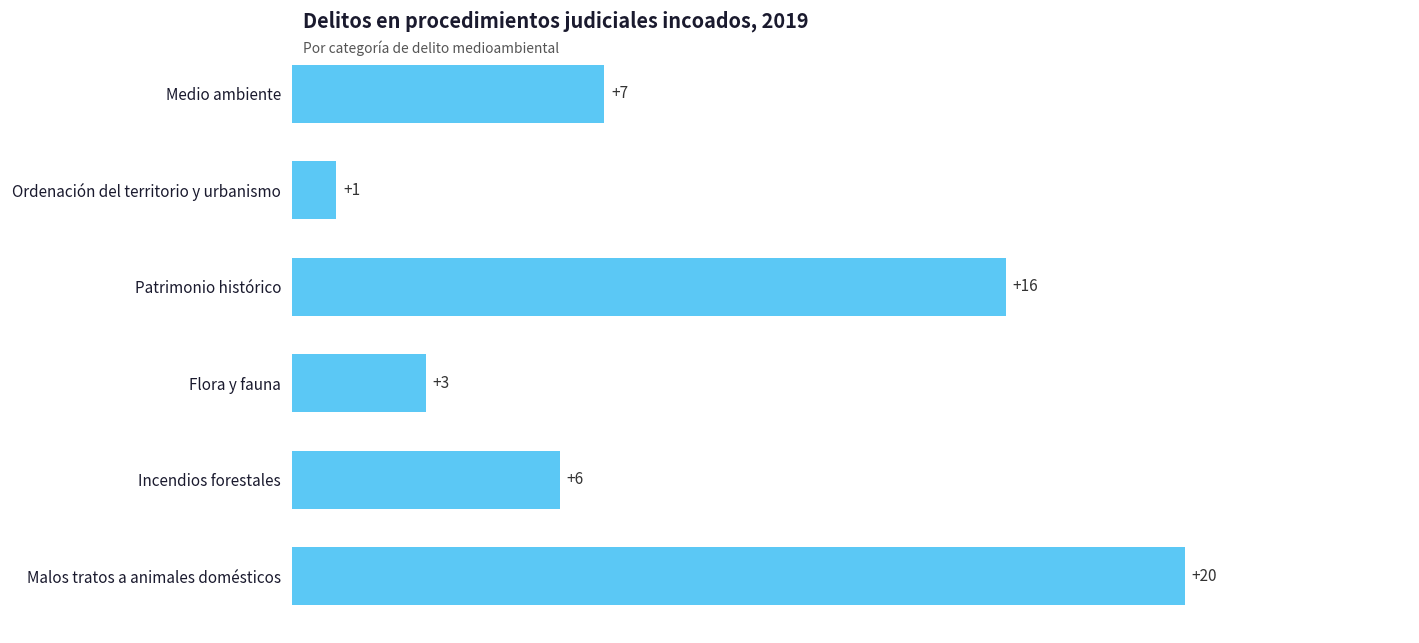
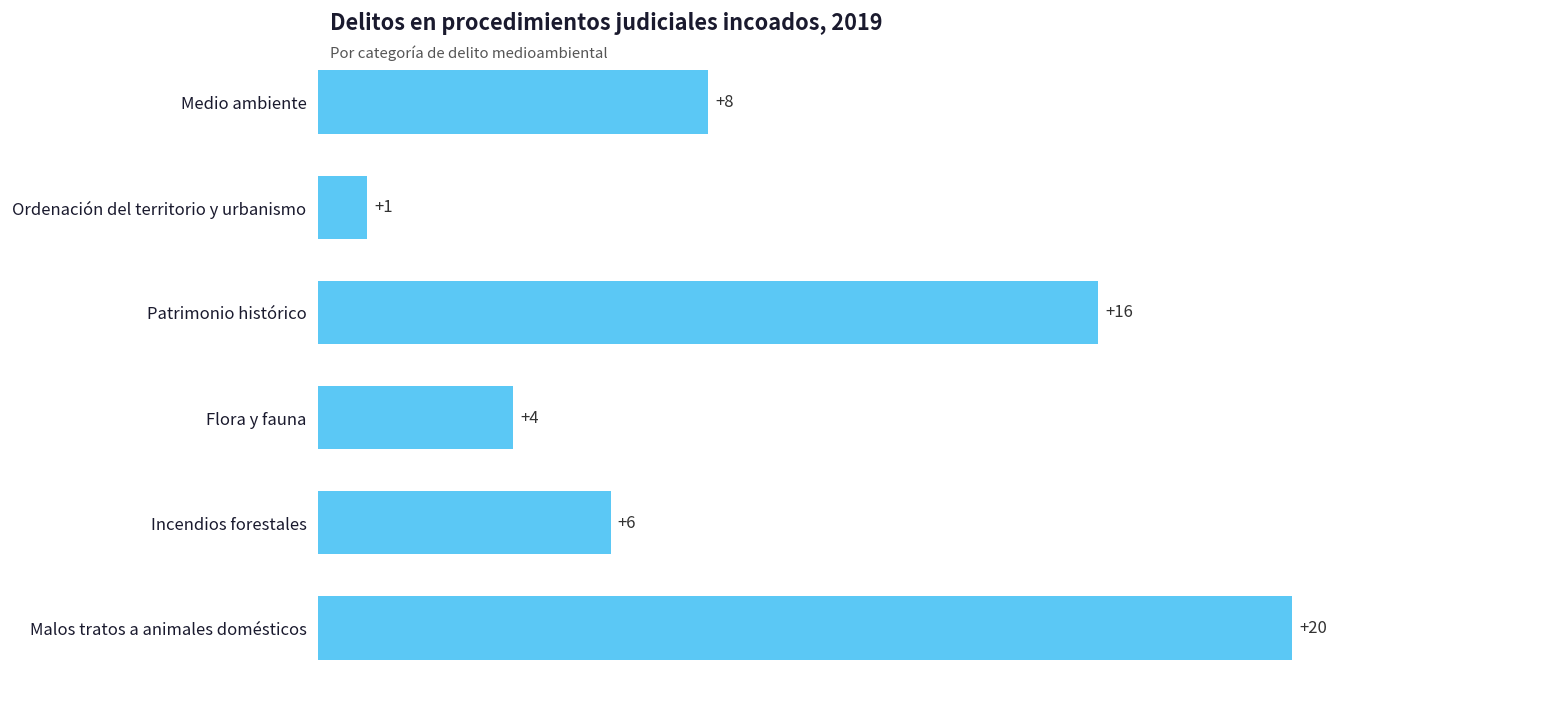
Medio ambiente: +7 -> +8
Flora y fauna: +3 -> +4
